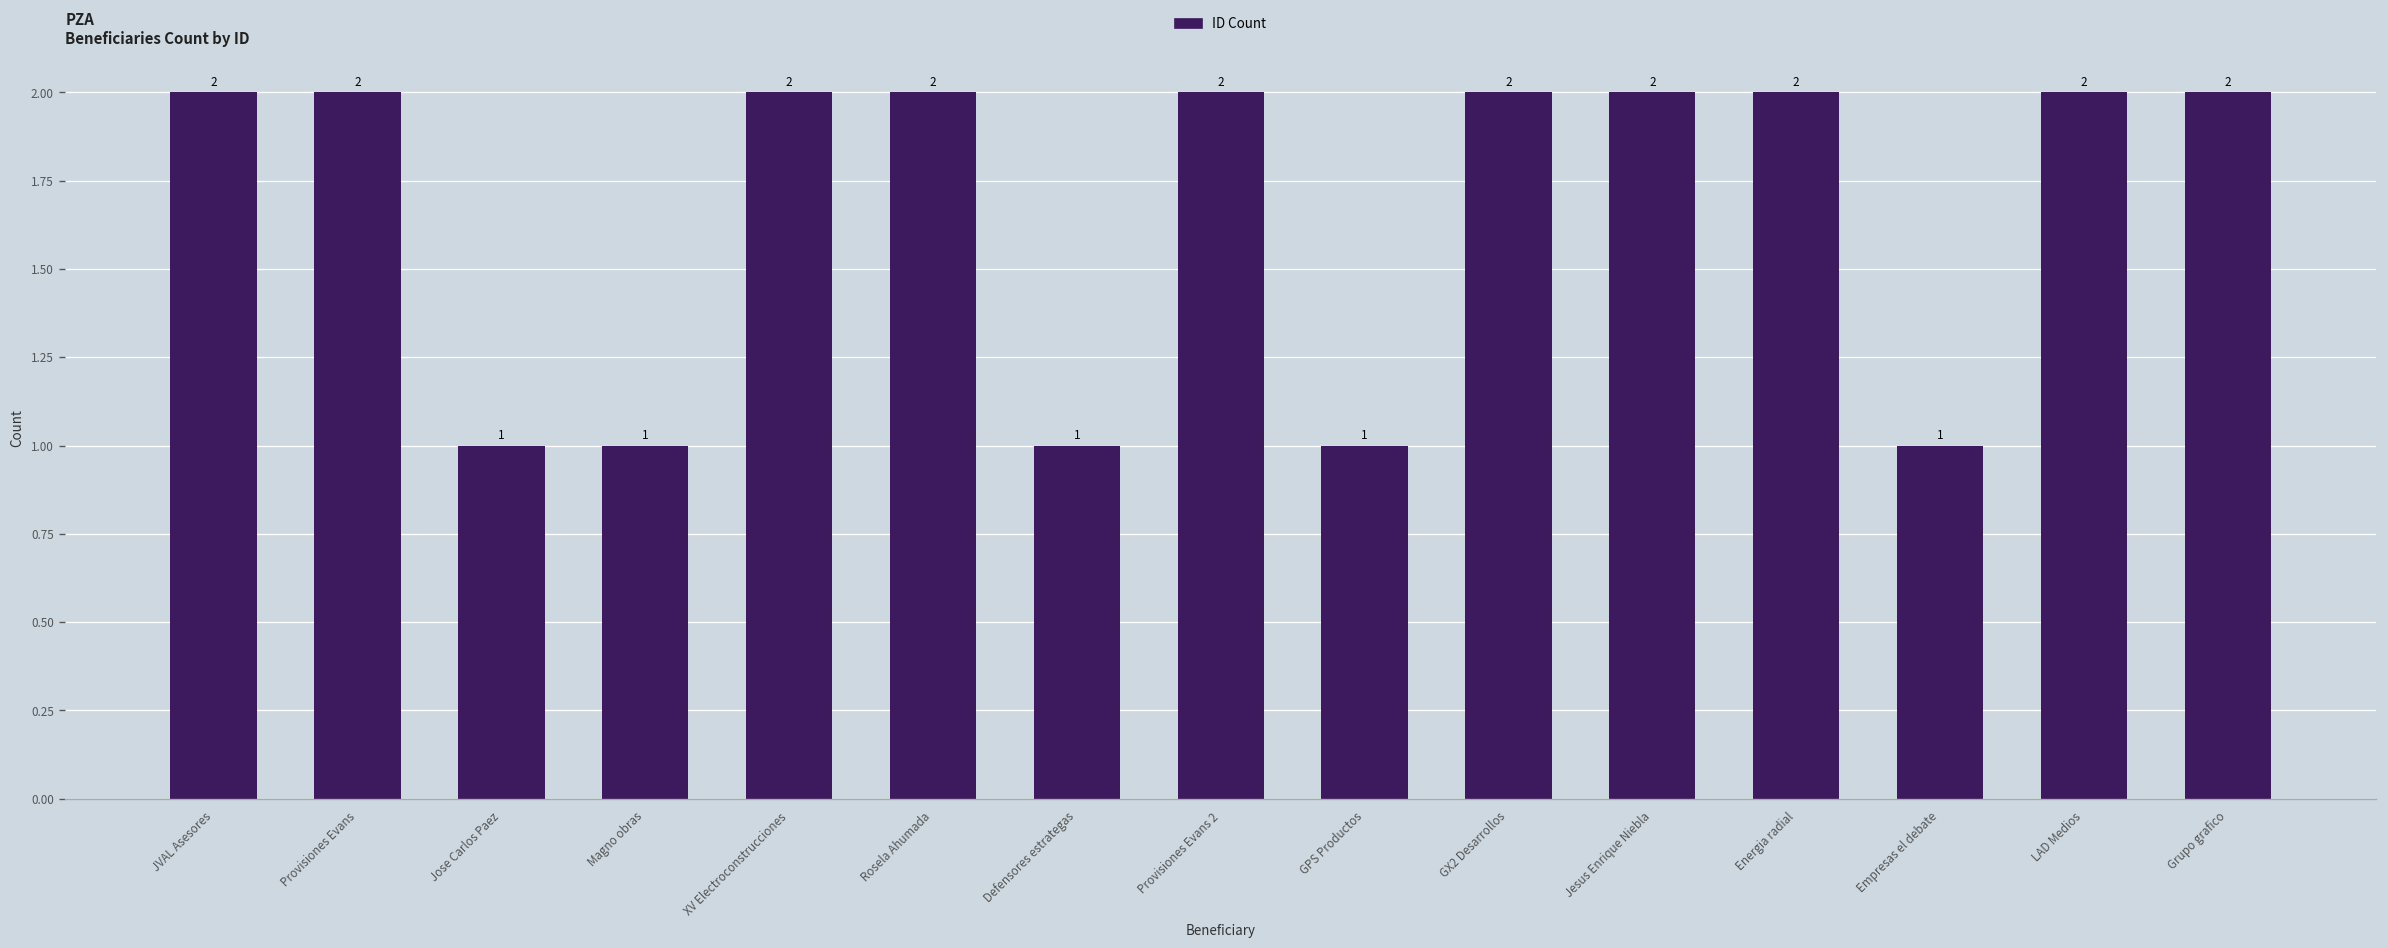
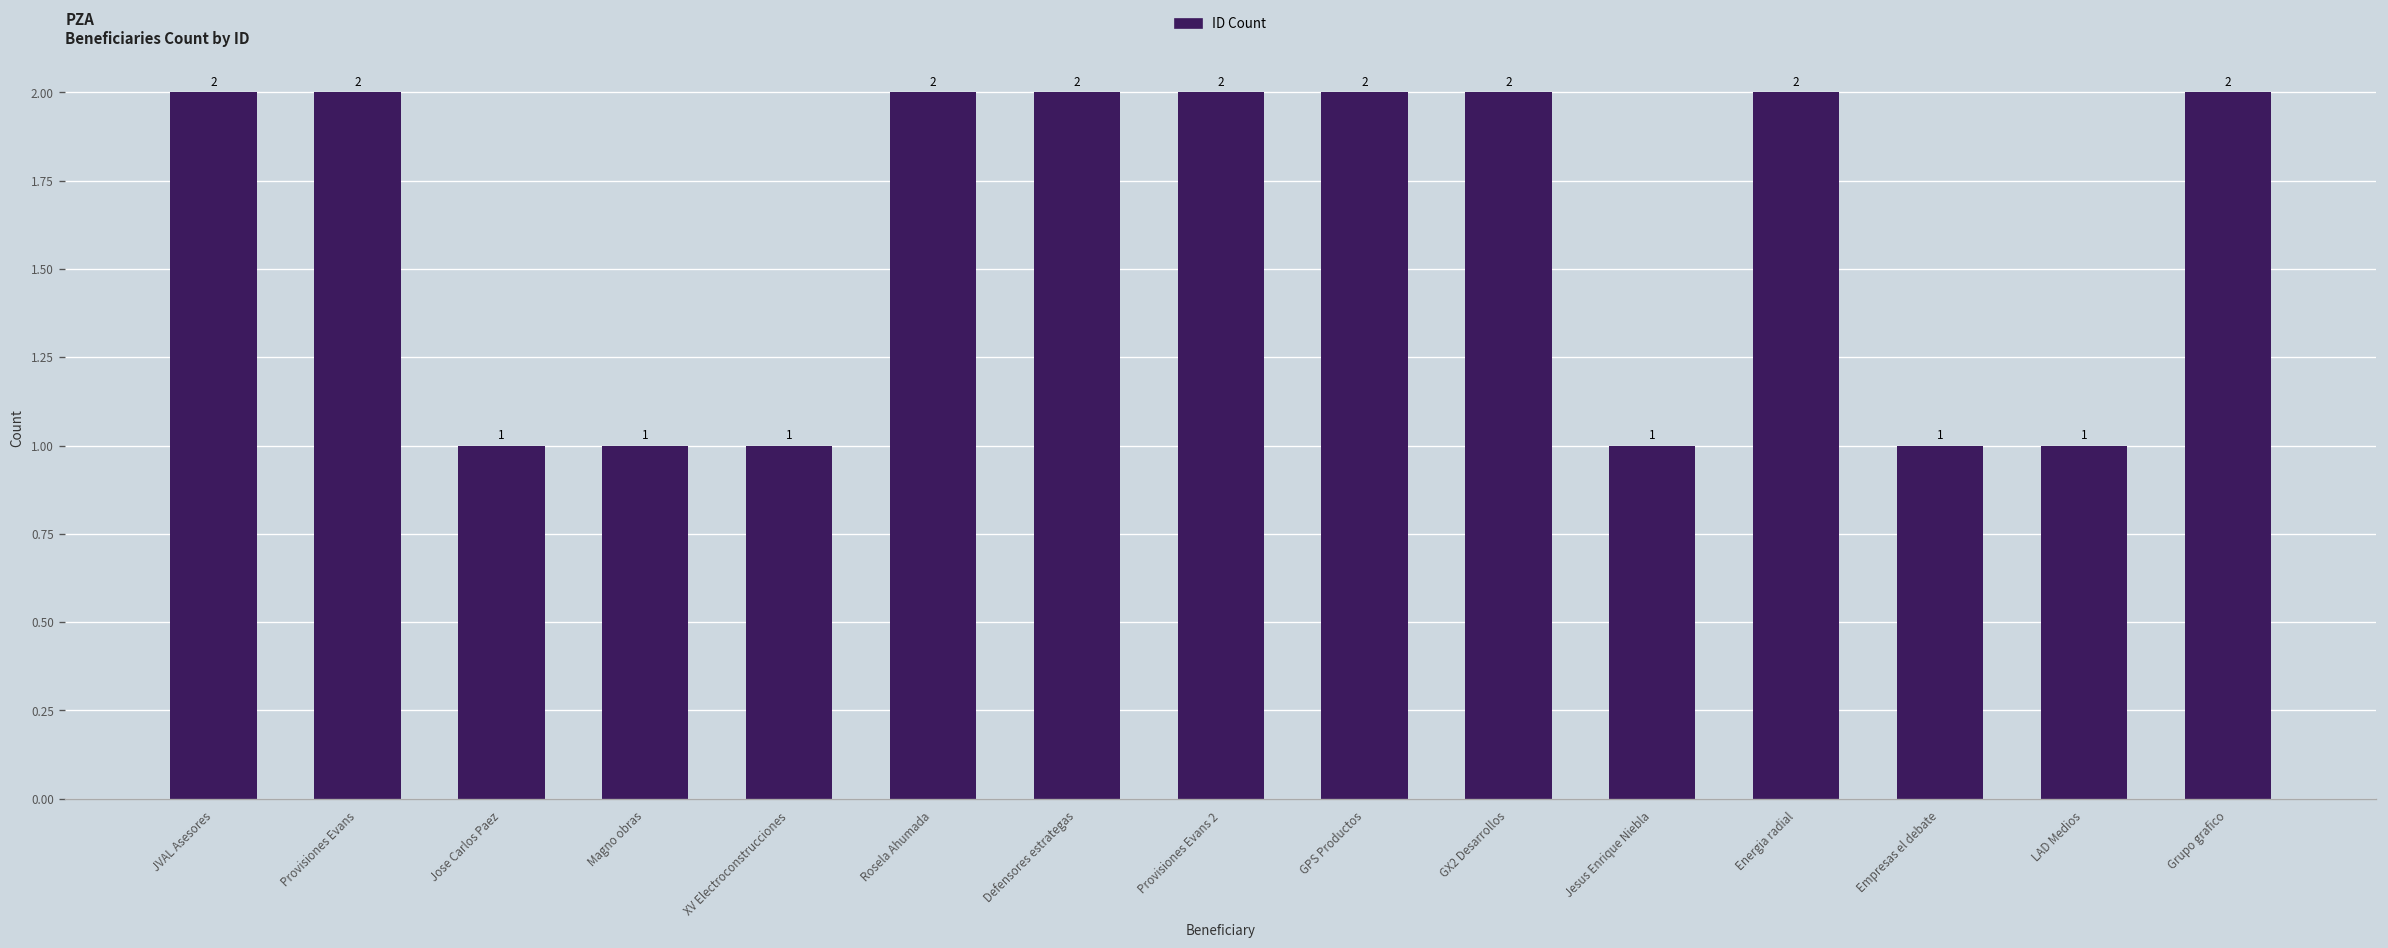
XV Electroconstrucciones: 2 -> 1
Defensores estrategas: 1 -> 2
GPS Productos: 1 -> 2
Jesus Enrique Niebla: 2 -> 1
LAD Medios: 2 -> 1
